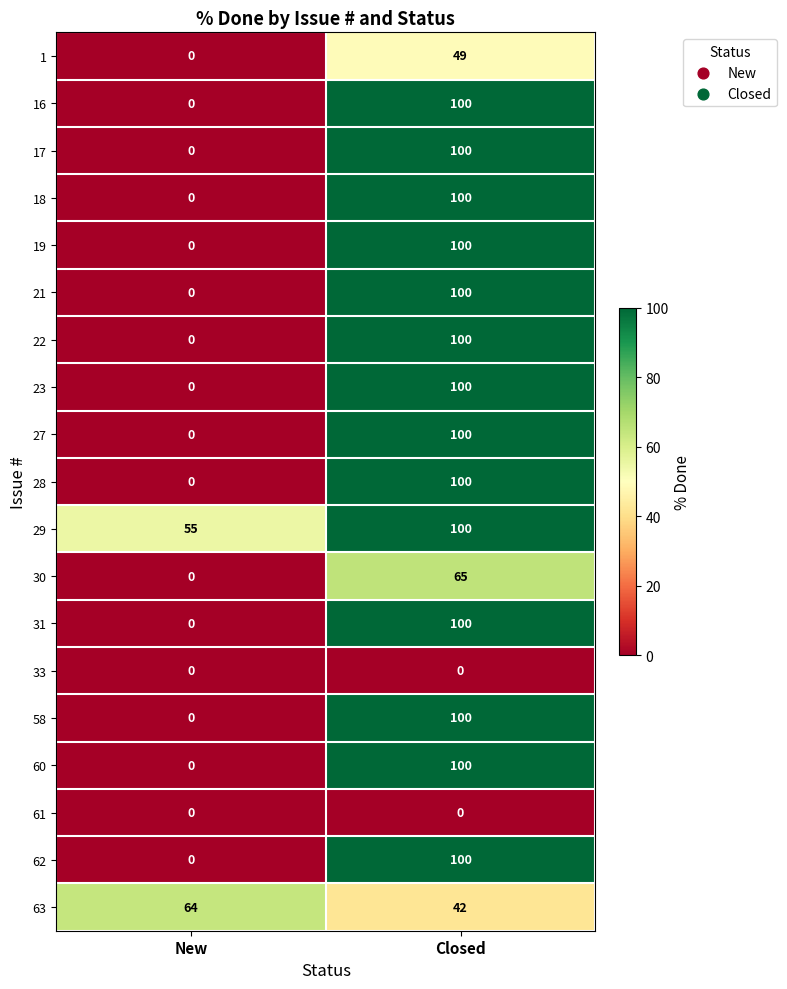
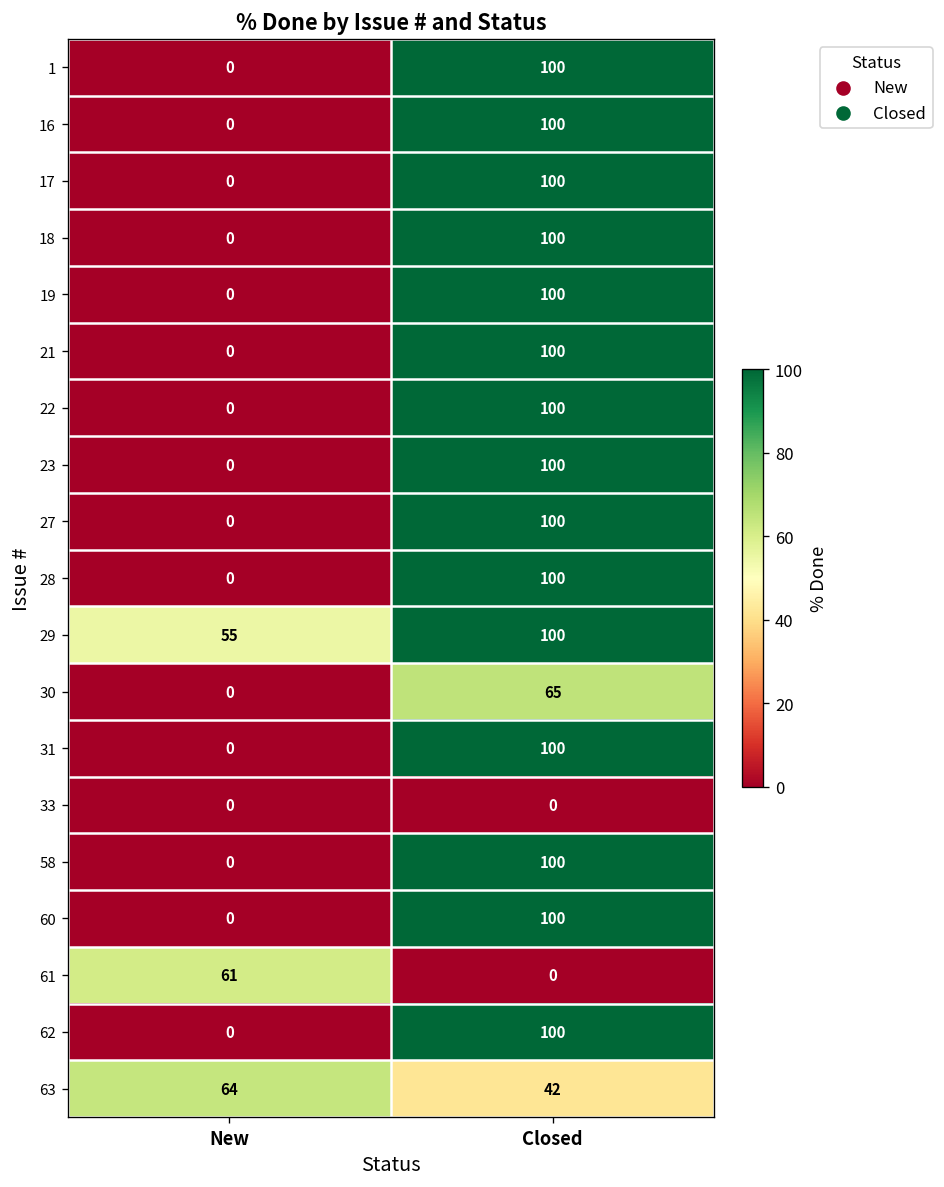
1, Closed: 49 -> 100
61, New: 0 -> 61
